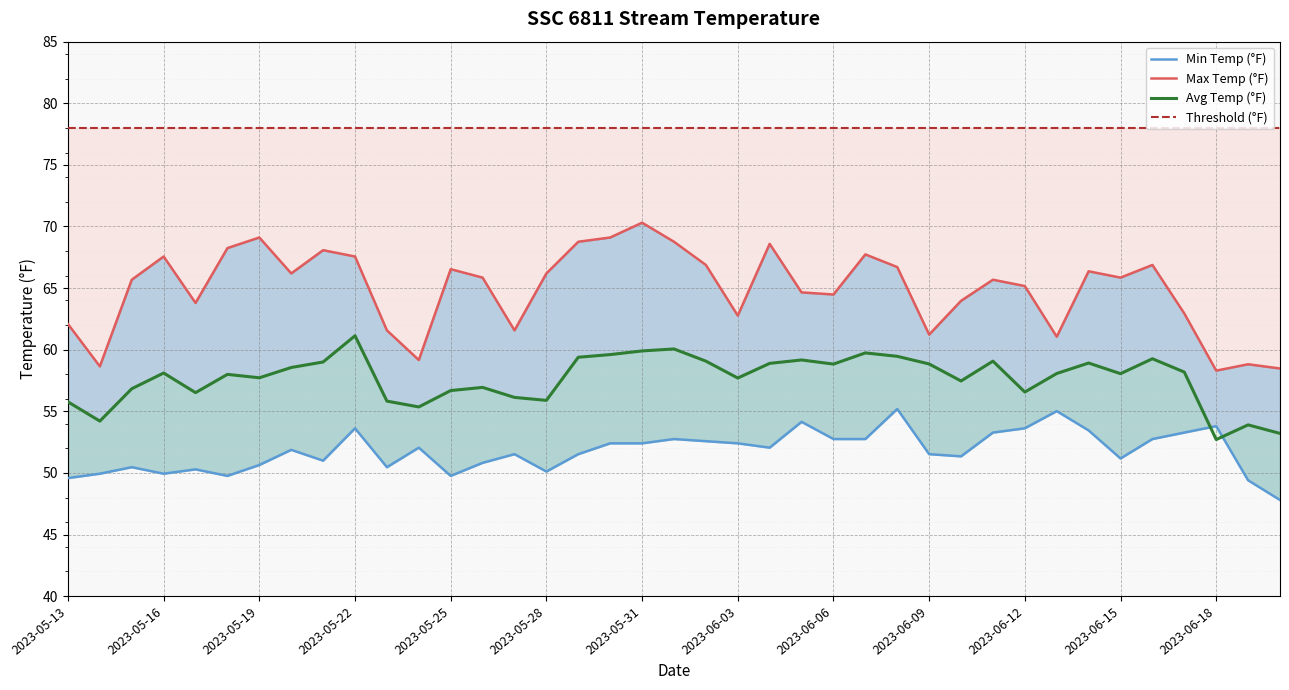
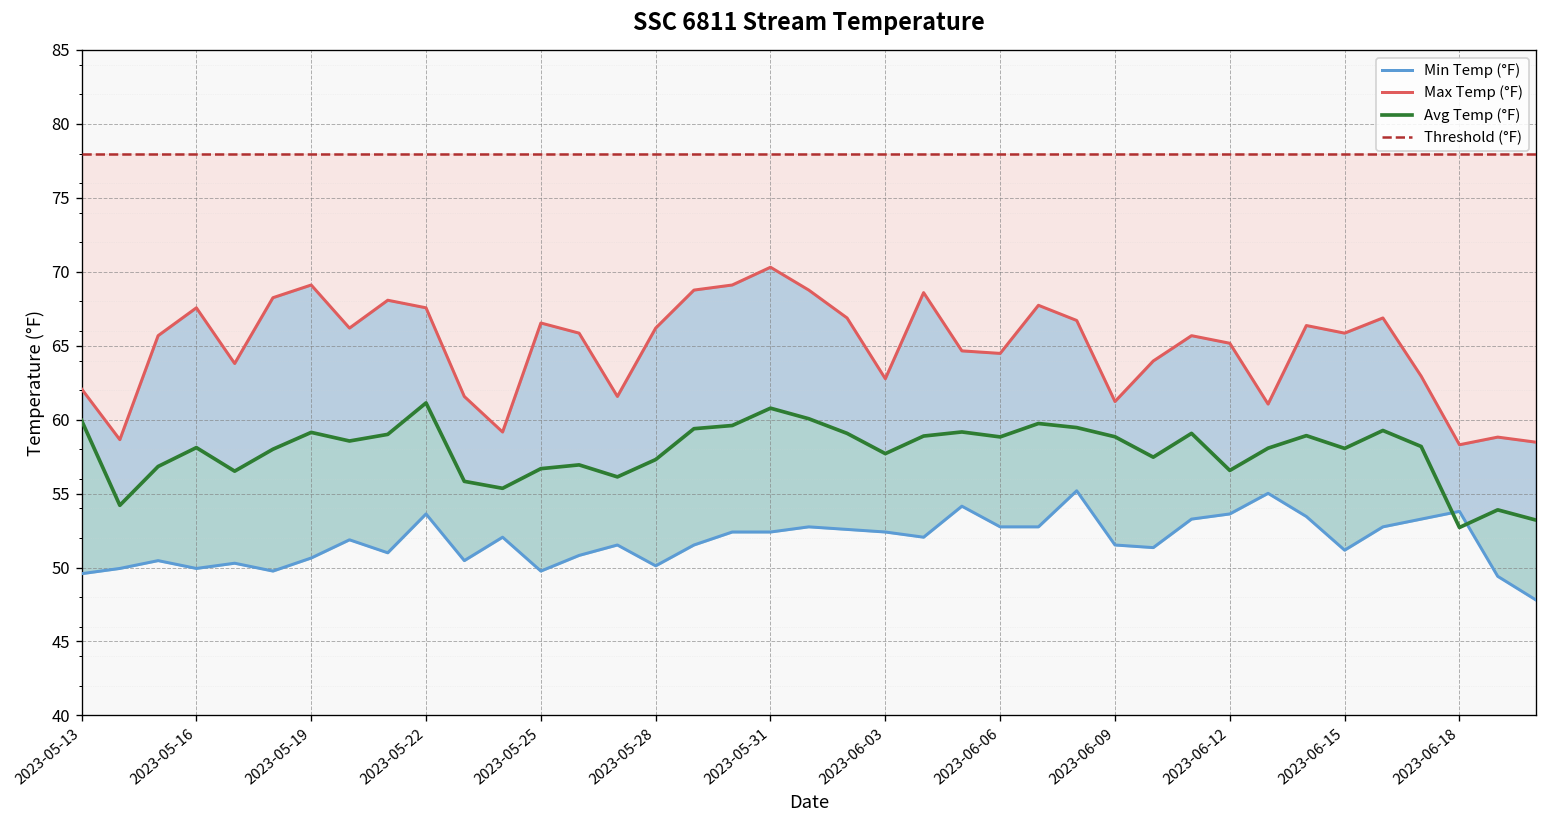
Avg Temp (°F), 2023-05-13: 55.8 -> 60.0
Avg Temp (°F), 2023-05-19: 57.7 -> 59.1
Avg Temp (°F), 2023-05-28: 55.9 -> 57.3
Avg Temp (°F), 2023-05-31: 59.9 -> 60.8
